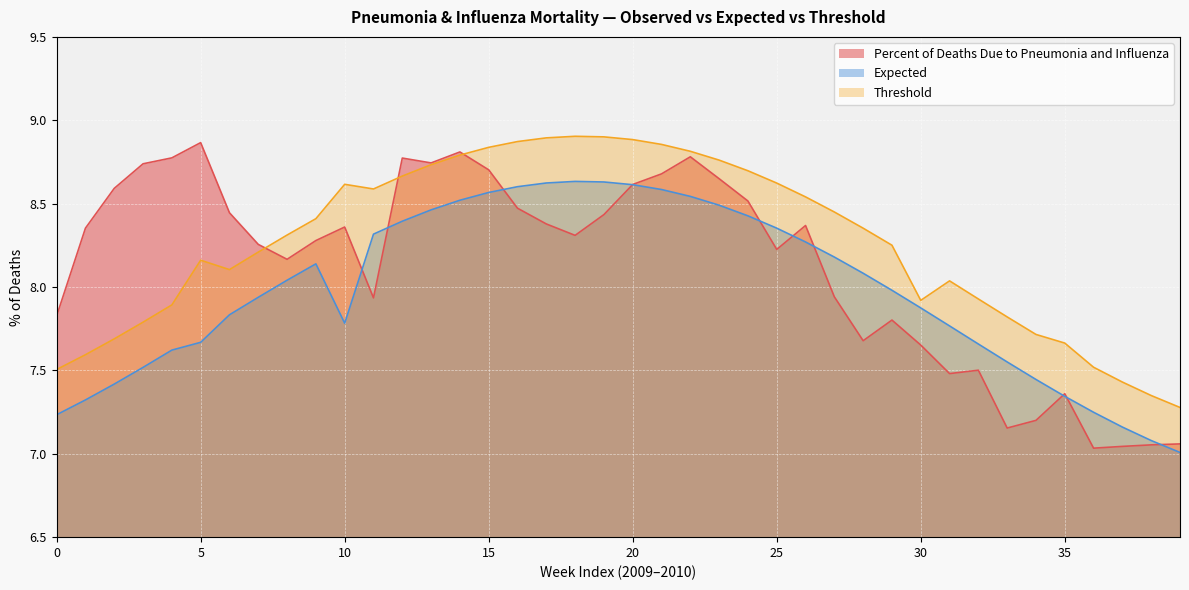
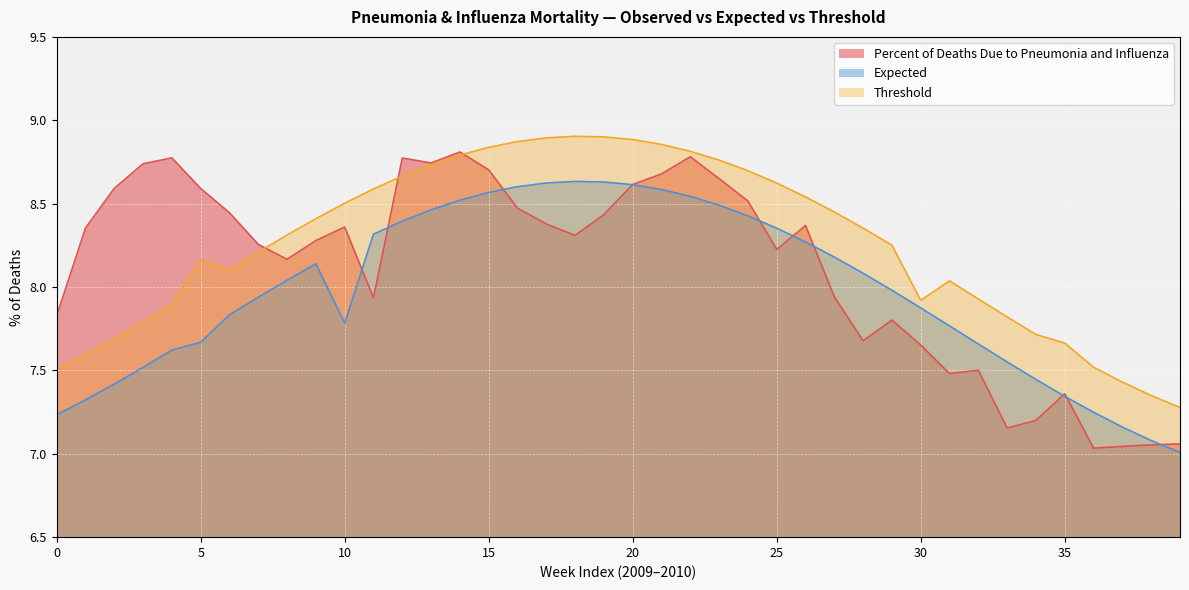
Percent of Deaths Due to Pneumonia and Influenza, 5: 8.87 -> 8.59
Threshold, 10: 8.62 -> 8.50
